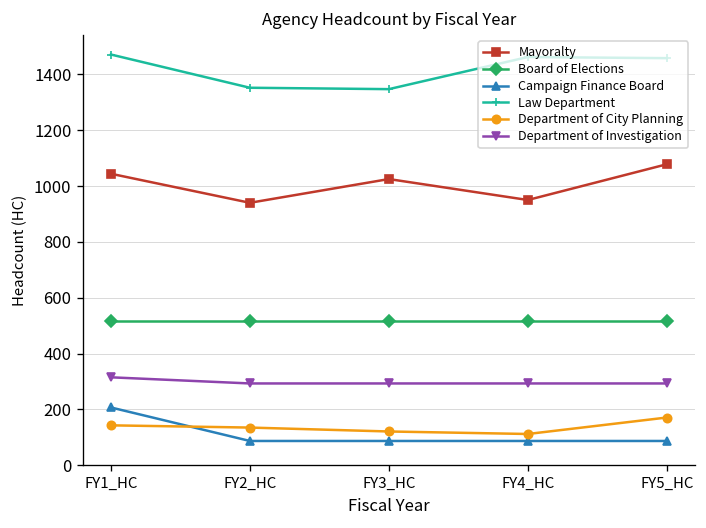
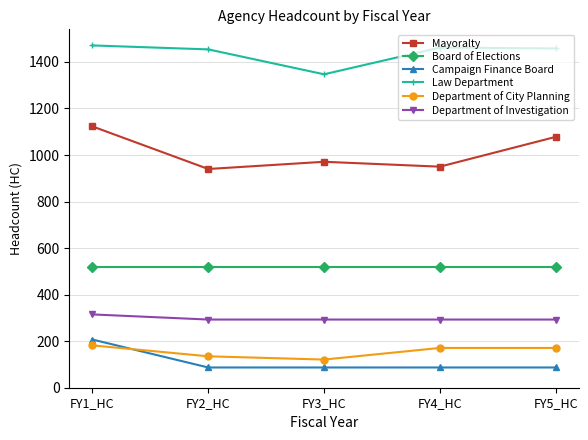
Mayoralty, FY1_HC: 1040 -> 1120
Department of City Planning, FY1_HC: 140 -> 180
Law Department, FY2_HC: 1350 -> 1450
Mayoralty, FY3_HC: 1030 -> 970
Department of City Planning, FY4_HC: 110 -> 170
